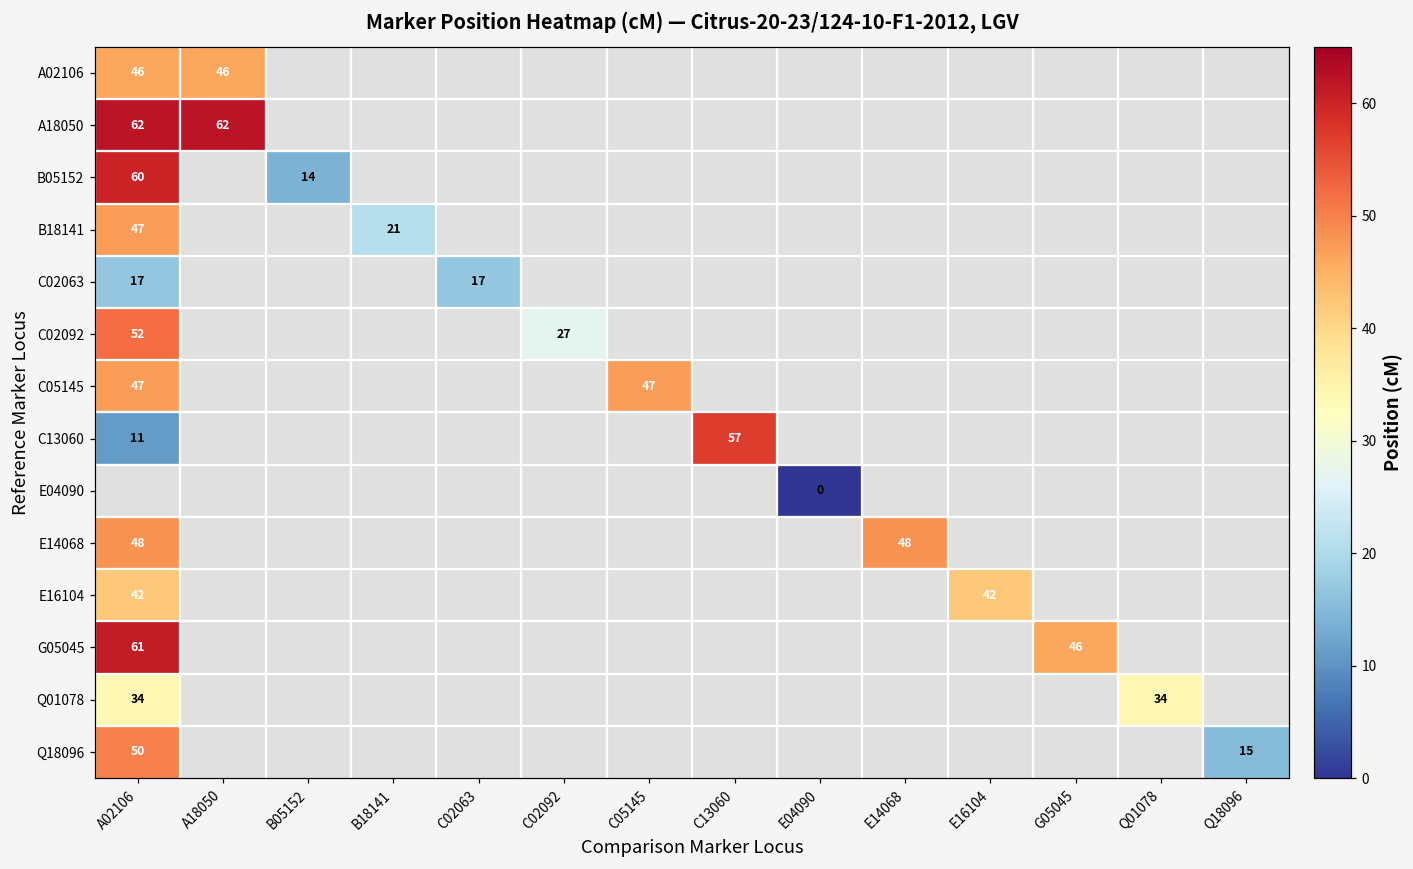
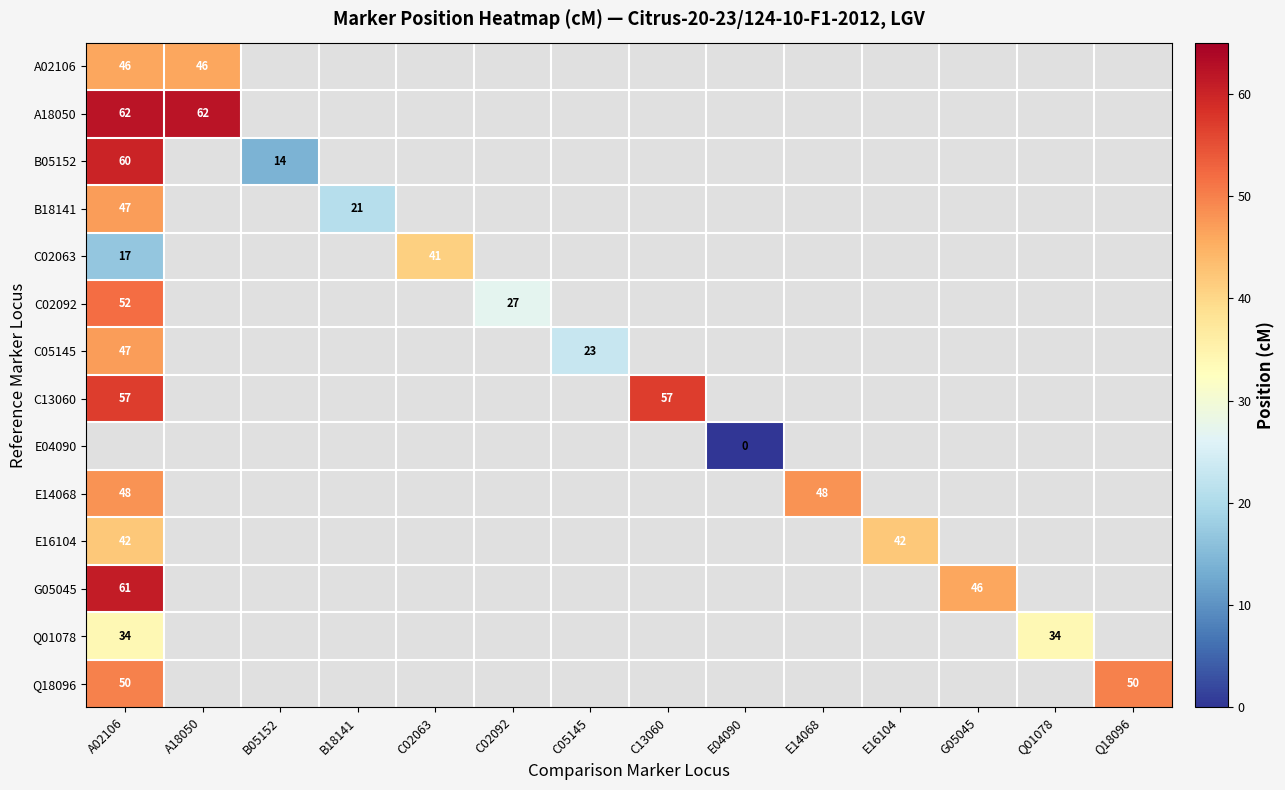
C02063, C02063: 17 -> 41
C05145, C05145: 47 -> 23
C13060, A02106: 11 -> 57
Q18096, Q18096: 15 -> 50
